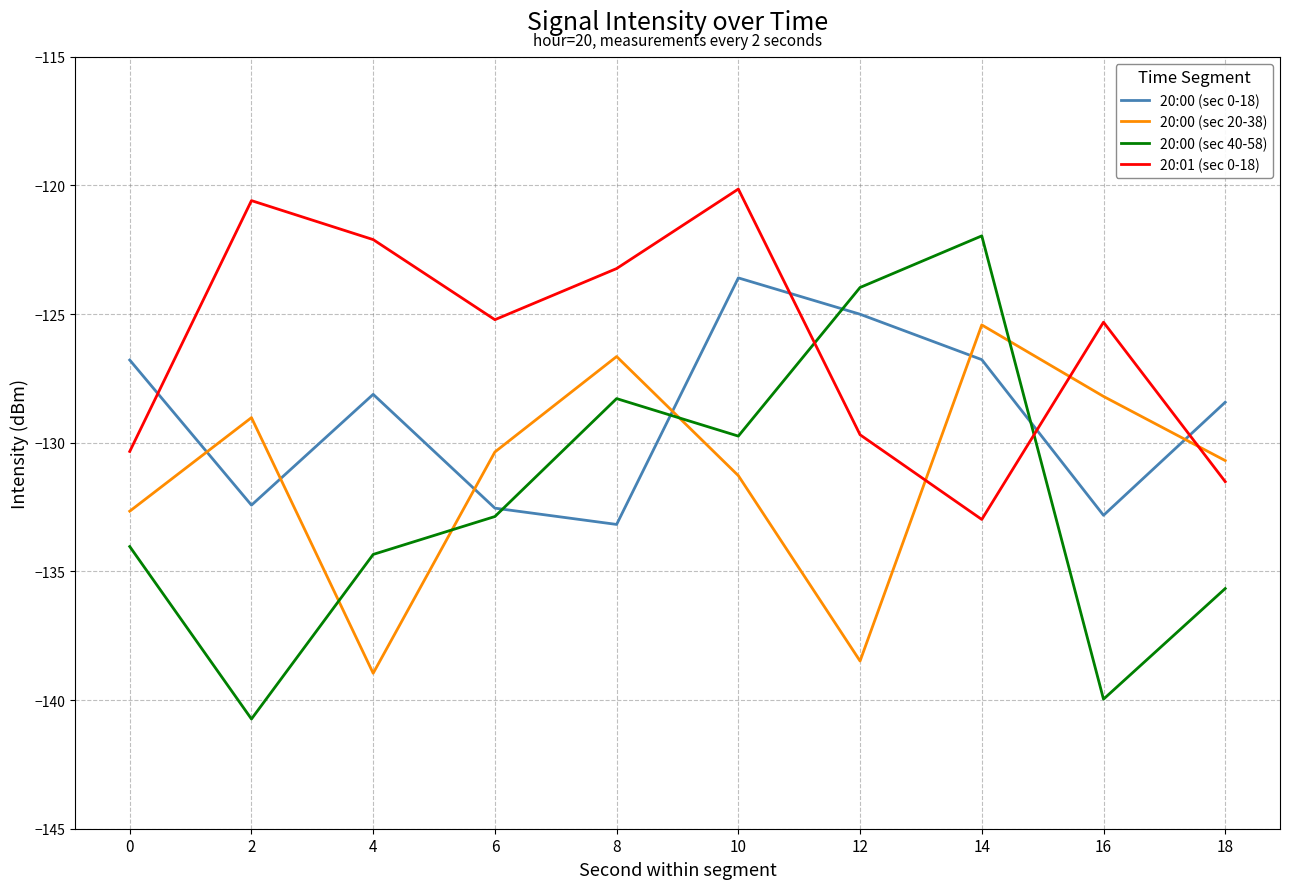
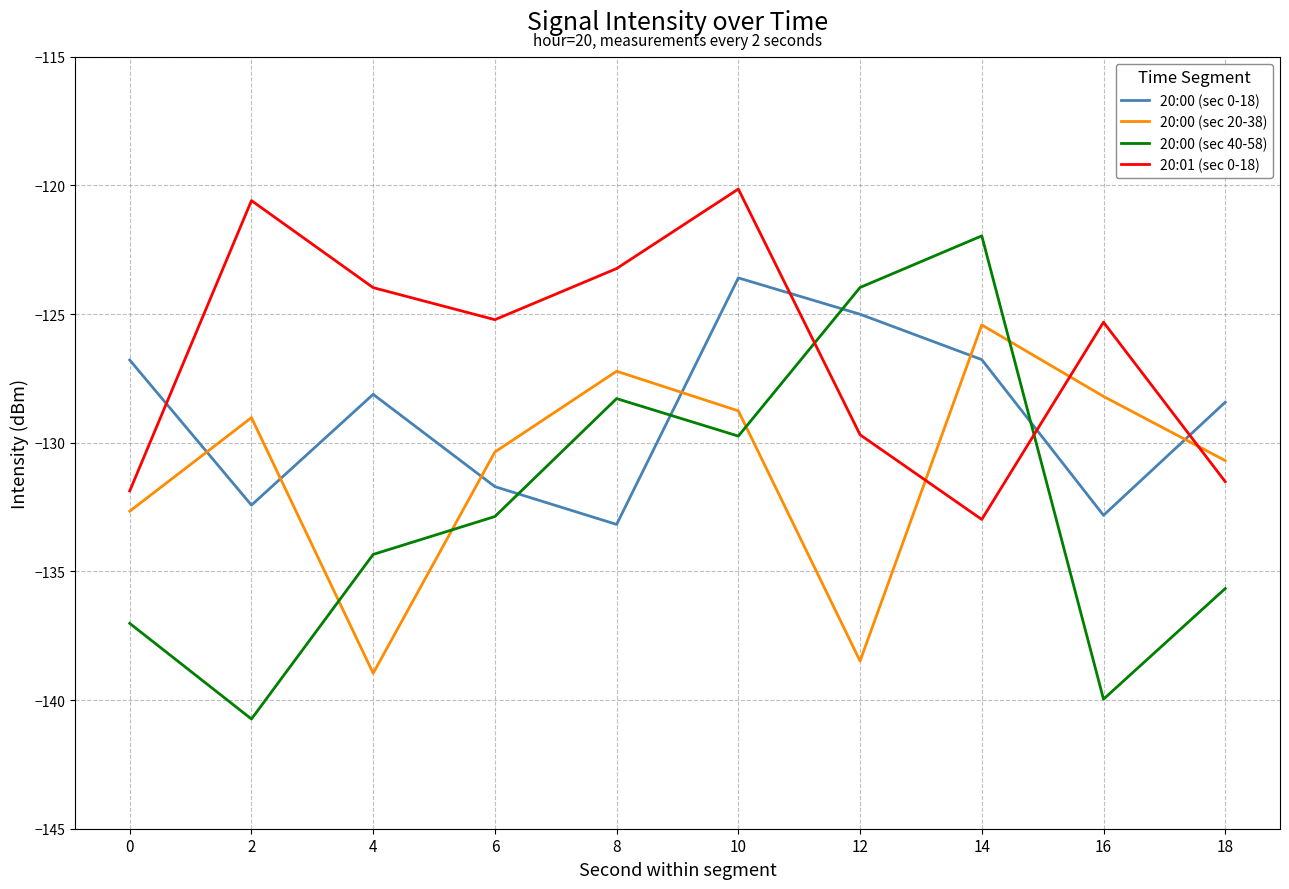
20:00 (sec 40-58), 0: -134.0 -> -137.0
20:01 (sec 0-18), 0: -130.3 -> -131.9
20:01 (sec 0-18), 4: -122.1 -> -124.0
20:00 (sec 0-18), 6: -132.5 -> -131.7
20:00 (sec 20-38), 8: -126.6 -> -127.2
20:00 (sec 20-38), 10: -131.3 -> -128.8
